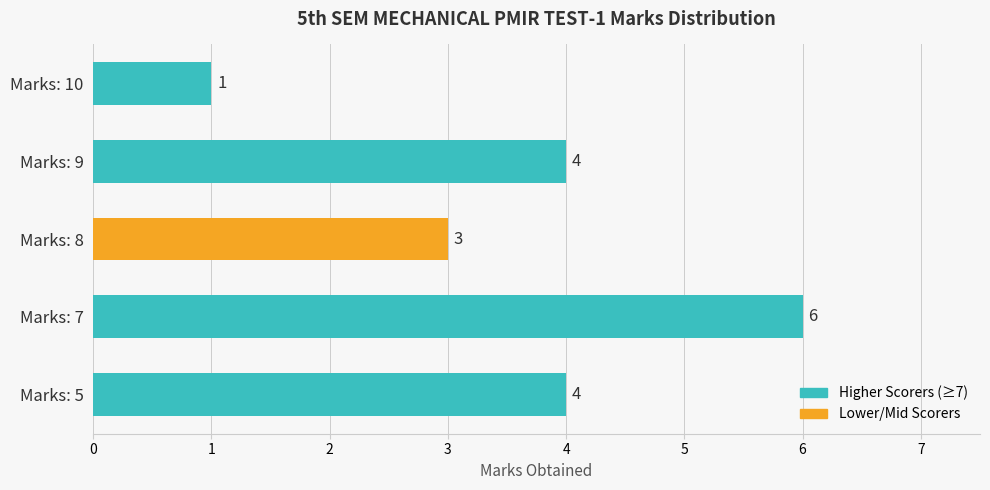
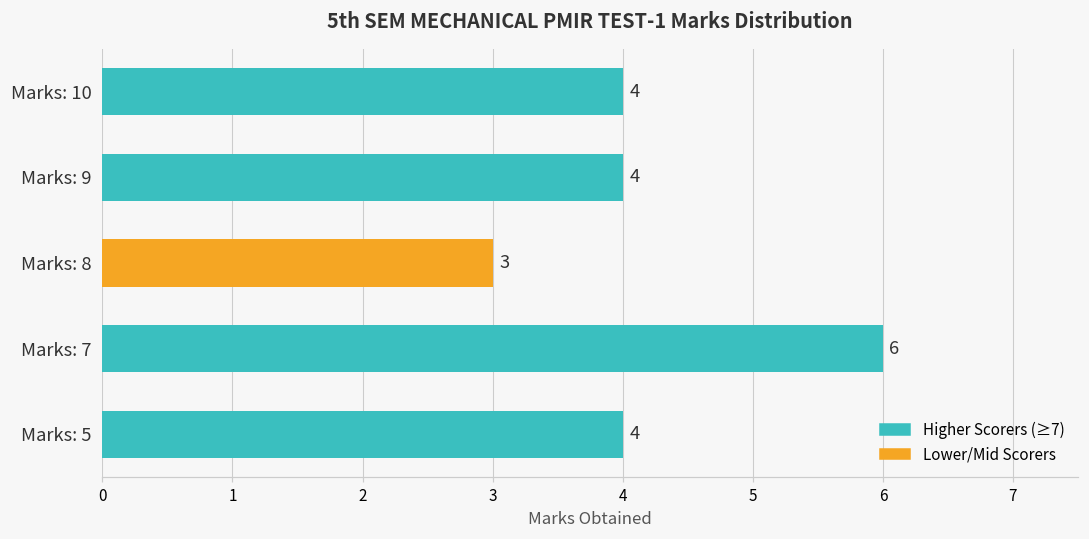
Marks: 10: 1 -> 4
